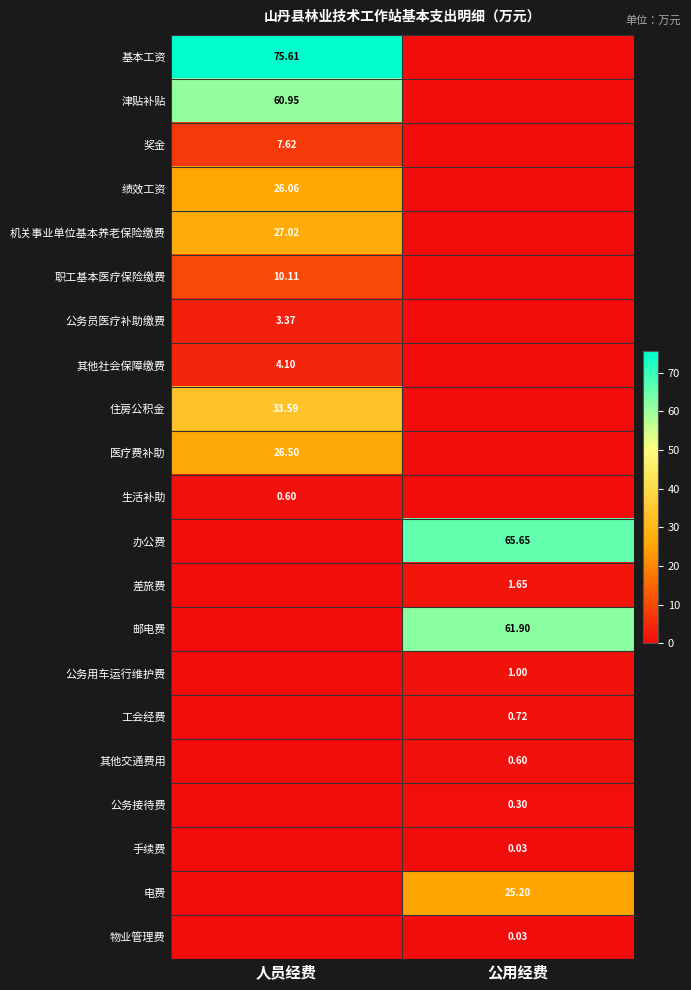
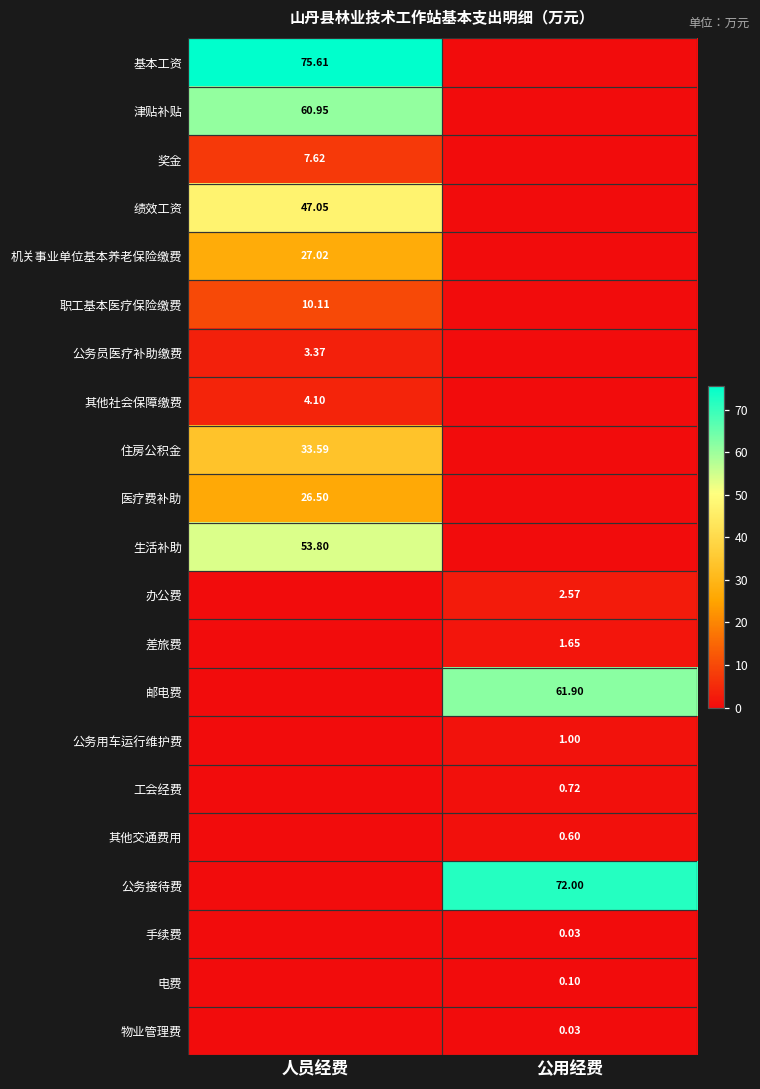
绩效工资, 人员经费: 26.06 -> 47.05
生活补助, 人员经费: 0.60 -> 53.80
办公费, 公用经费: 65.65 -> 2.57
公务接待费, 公用经费: 0.30 -> 72.00
电费, 公用经费: 25.20 -> 0.10
